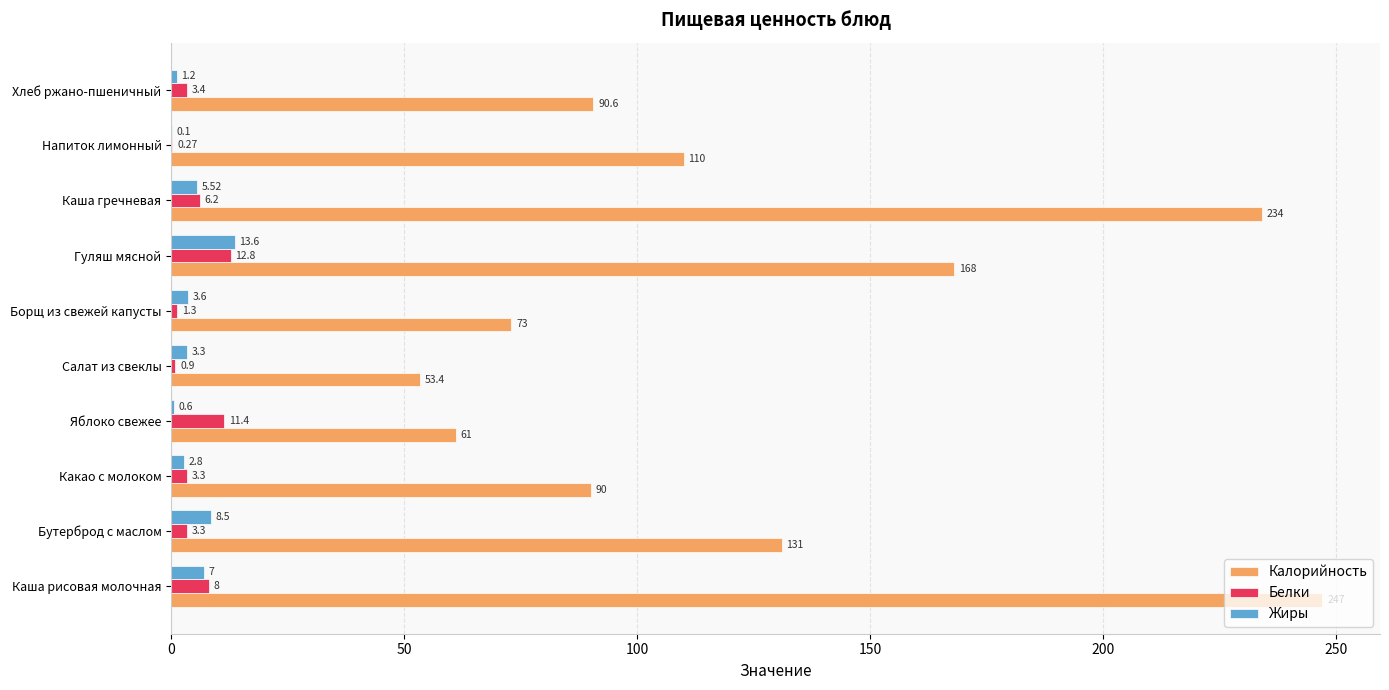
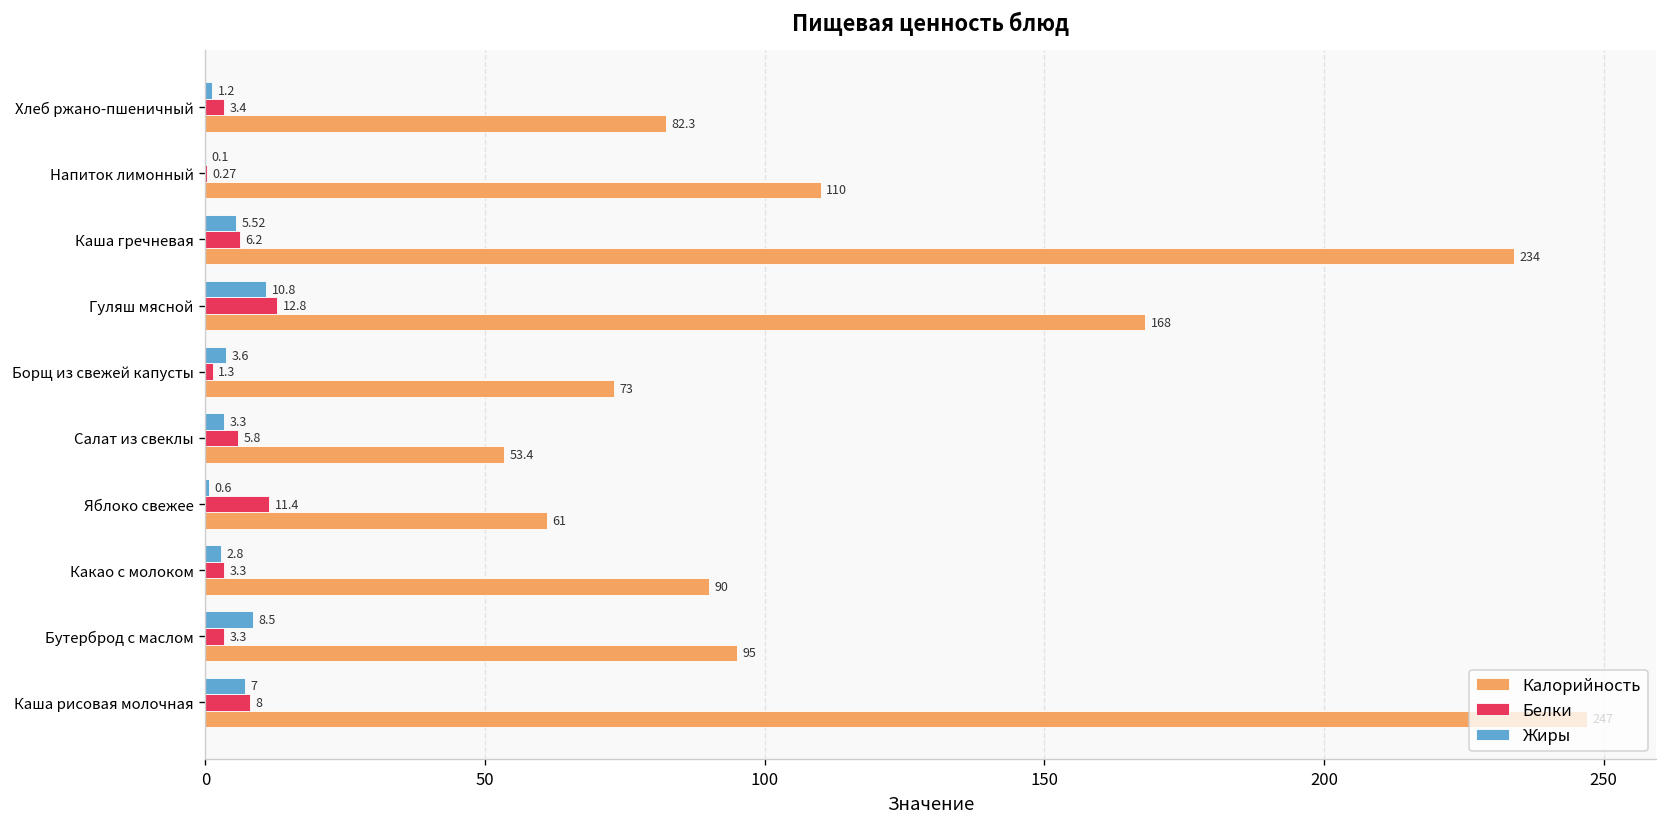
Калорийность, Хлеб ржано-пшеничный: 90.6 -> 82.3
Жиры, Гуляш мясной: 13.6 -> 10.8
Белки, Салат из свеклы: 0.9 -> 5.8
Калорийность, Бутерброд с маслом: 131 -> 95
